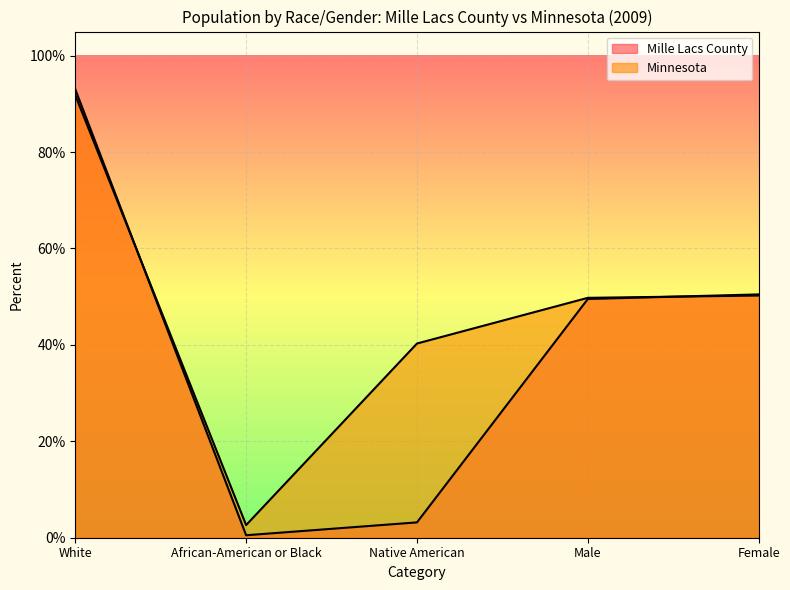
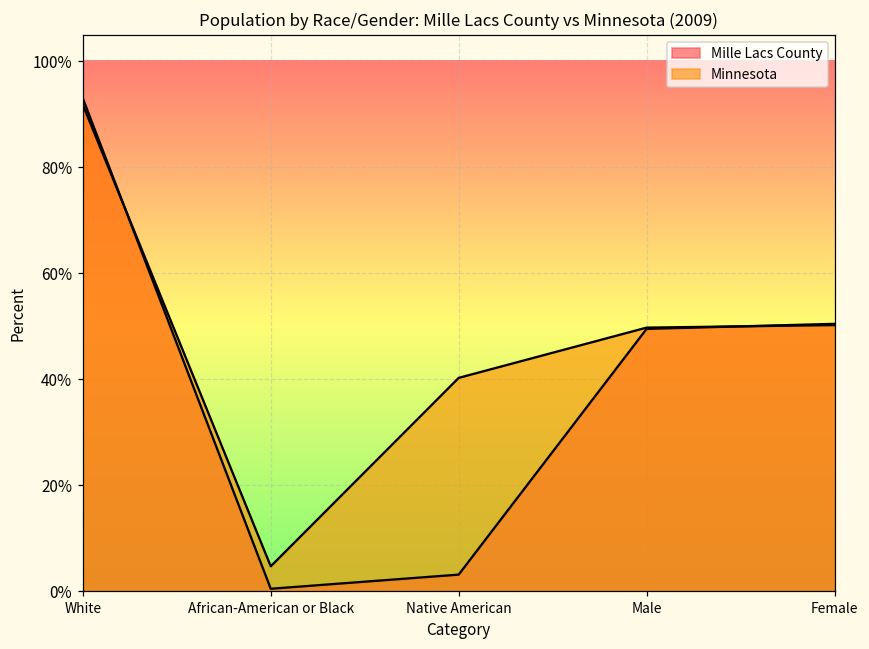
Minnesota, African-American or Black: 3% -> 5%
